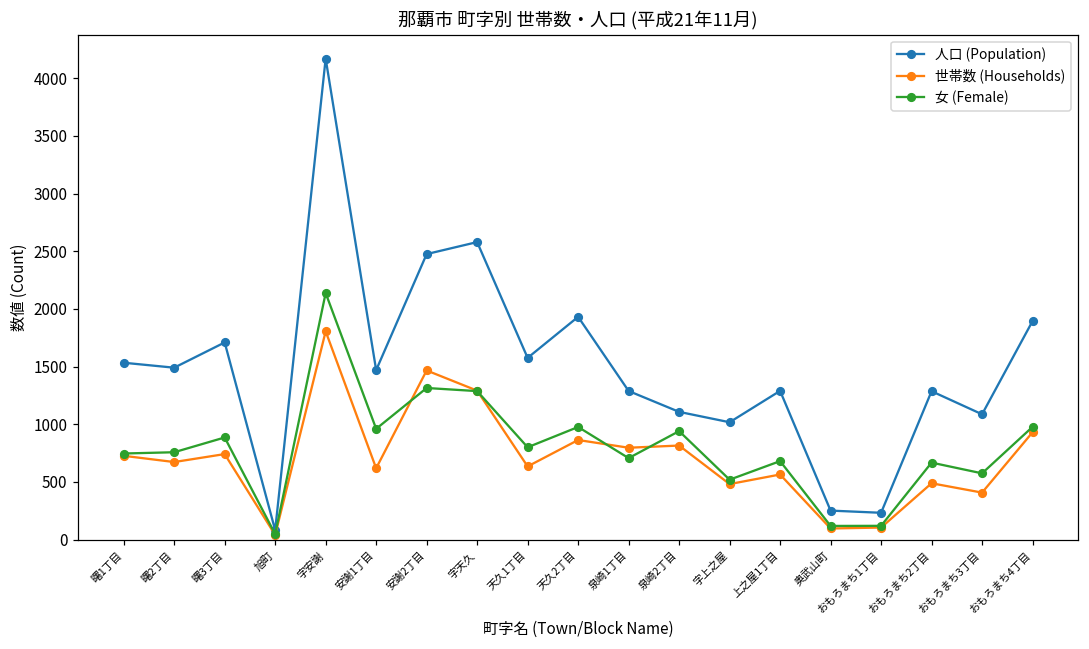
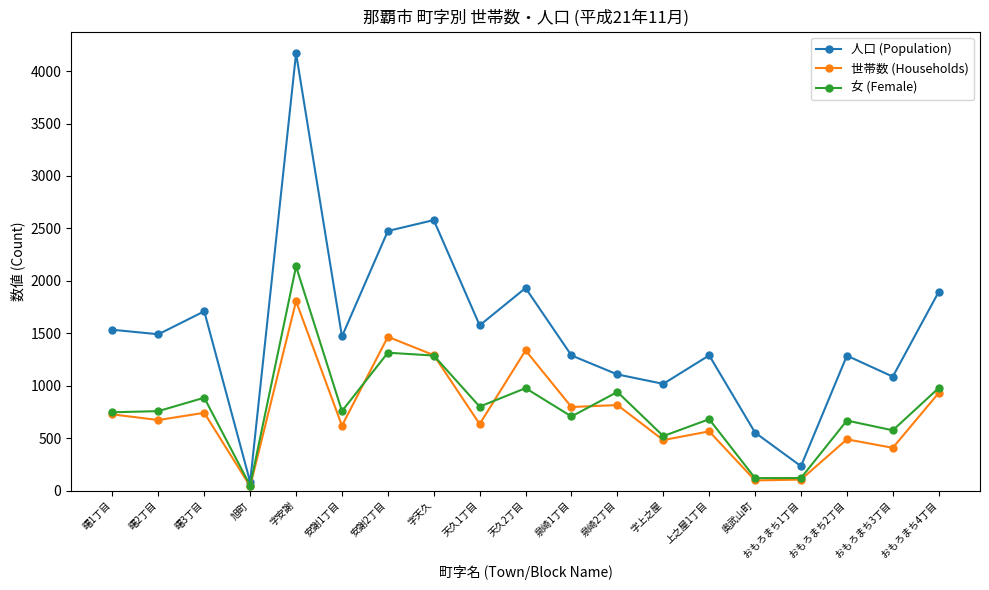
女 (Female), 安謝1丁目: 960 -> 760
世帯数 (Households), 天久2丁目: 860 -> 1340
人口 (Population), 奥武山町: 250 -> 550
